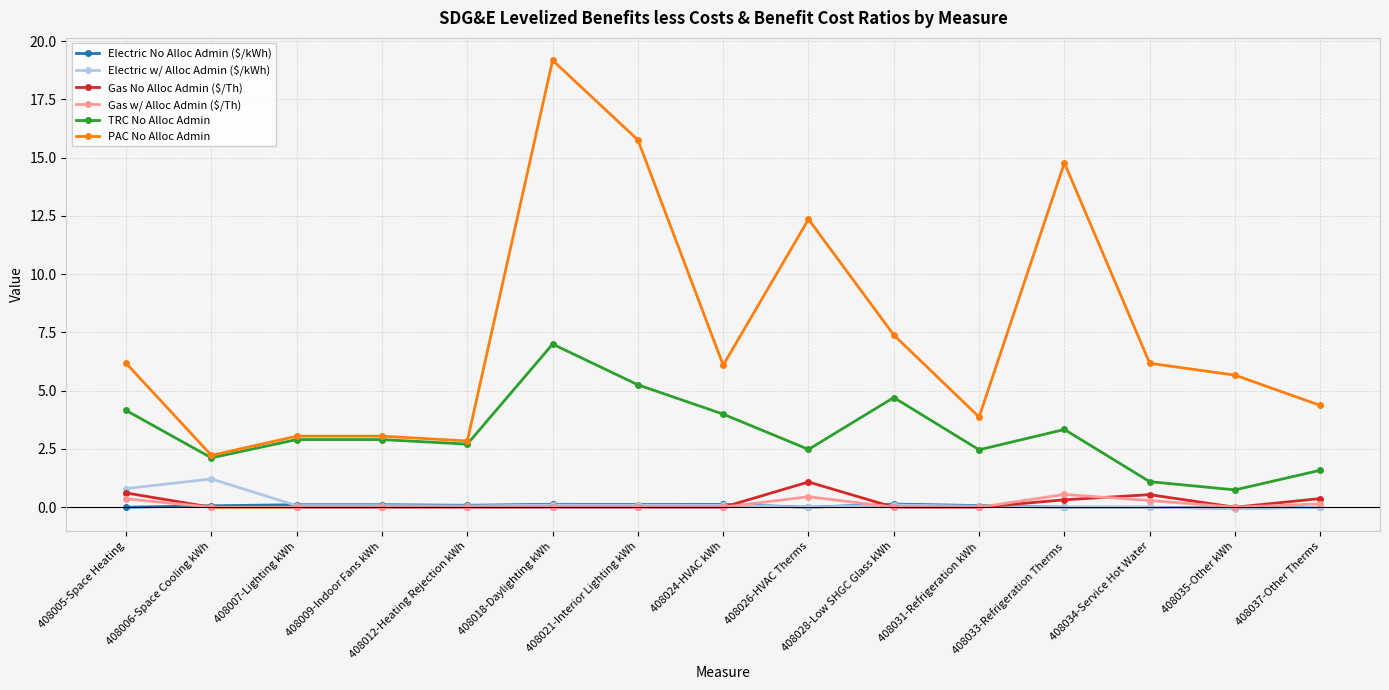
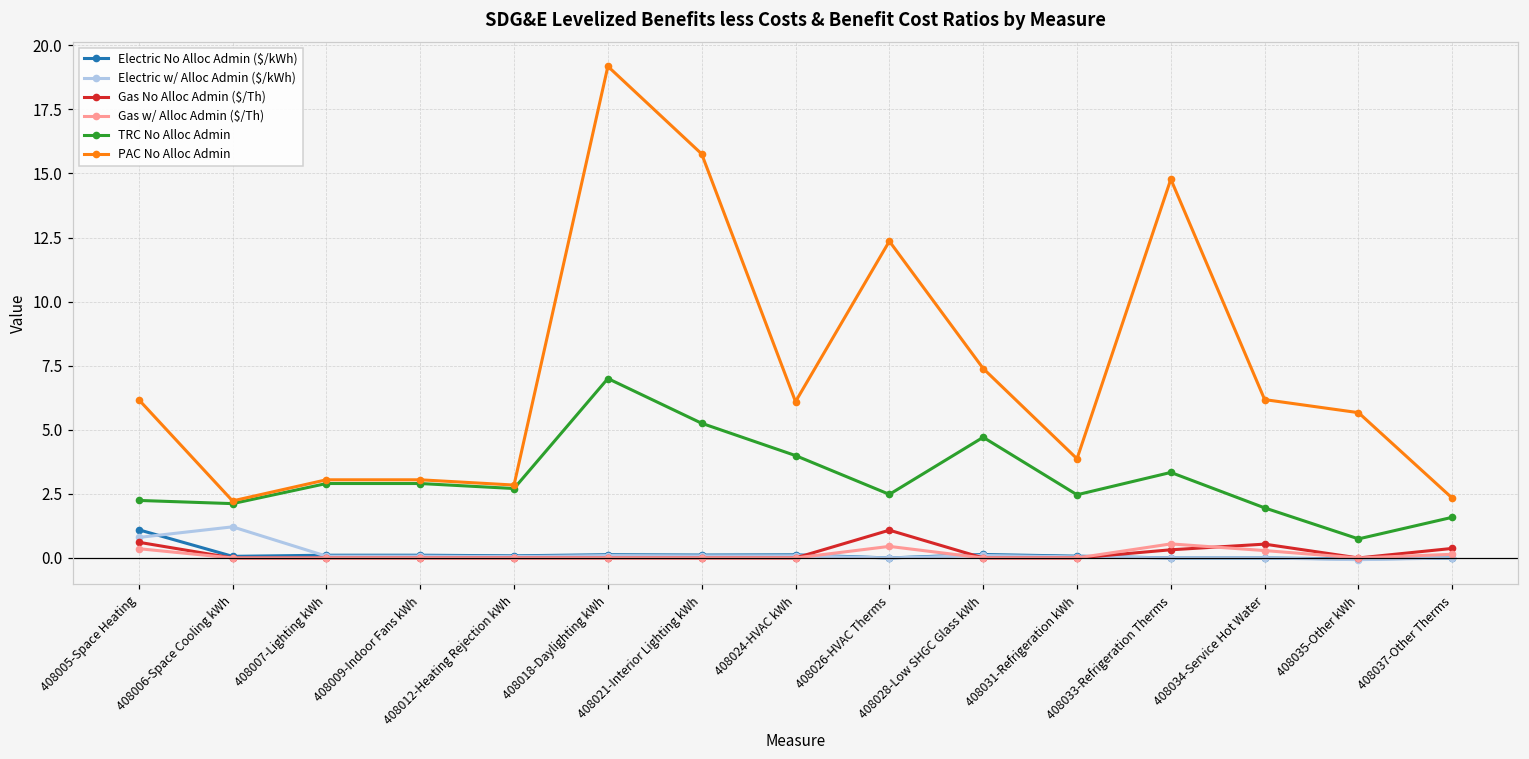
Electric No Alloc Admin ($/kWh), 408005-Space Heating: 0.0 -> 1.1
TRC No Alloc Admin, 408005-Space Heating: 4.2 -> 2.2
TRC No Alloc Admin, 408034-Service Hot Water: 1.1 -> 2.0
PAC No Alloc Admin, 408037-Other Therms: 4.4 -> 2.3
